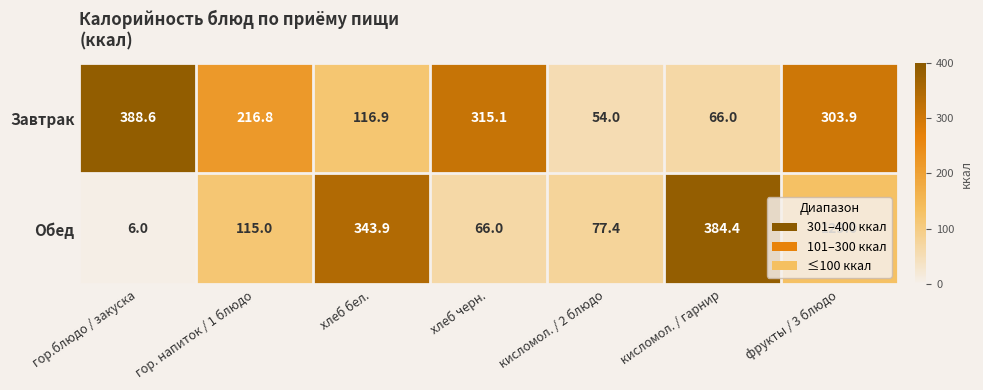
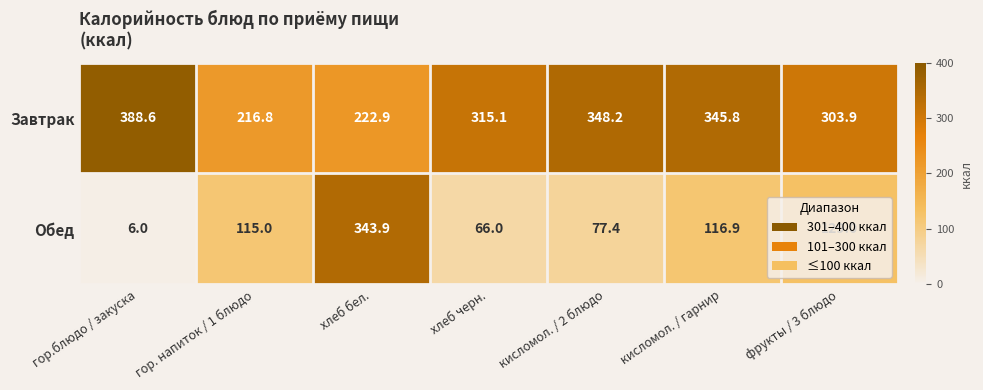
Завтрак, хлеб бел.: 116.9 -> 222.9
Завтрак, кисломол. / 2 блюдо: 54.0 -> 348.2
Завтрак, кисломол. / гарнир: 66.0 -> 345.8
Обед, кисломол. / гарнир: 384.4 -> 116.9
